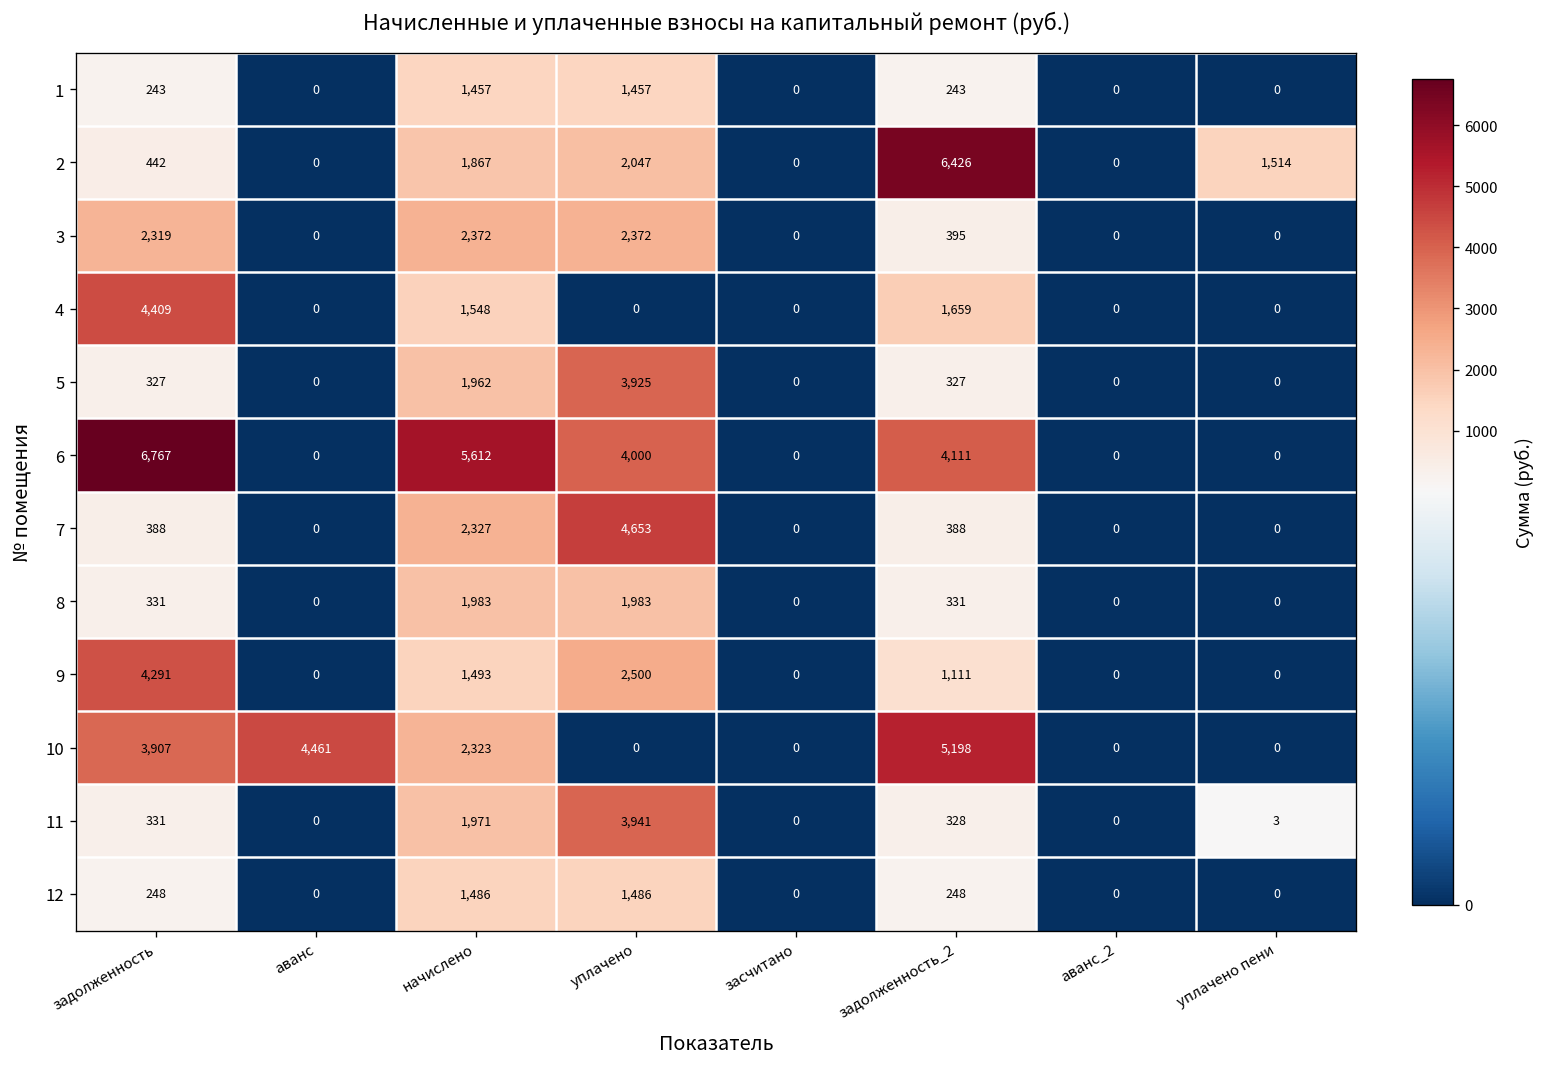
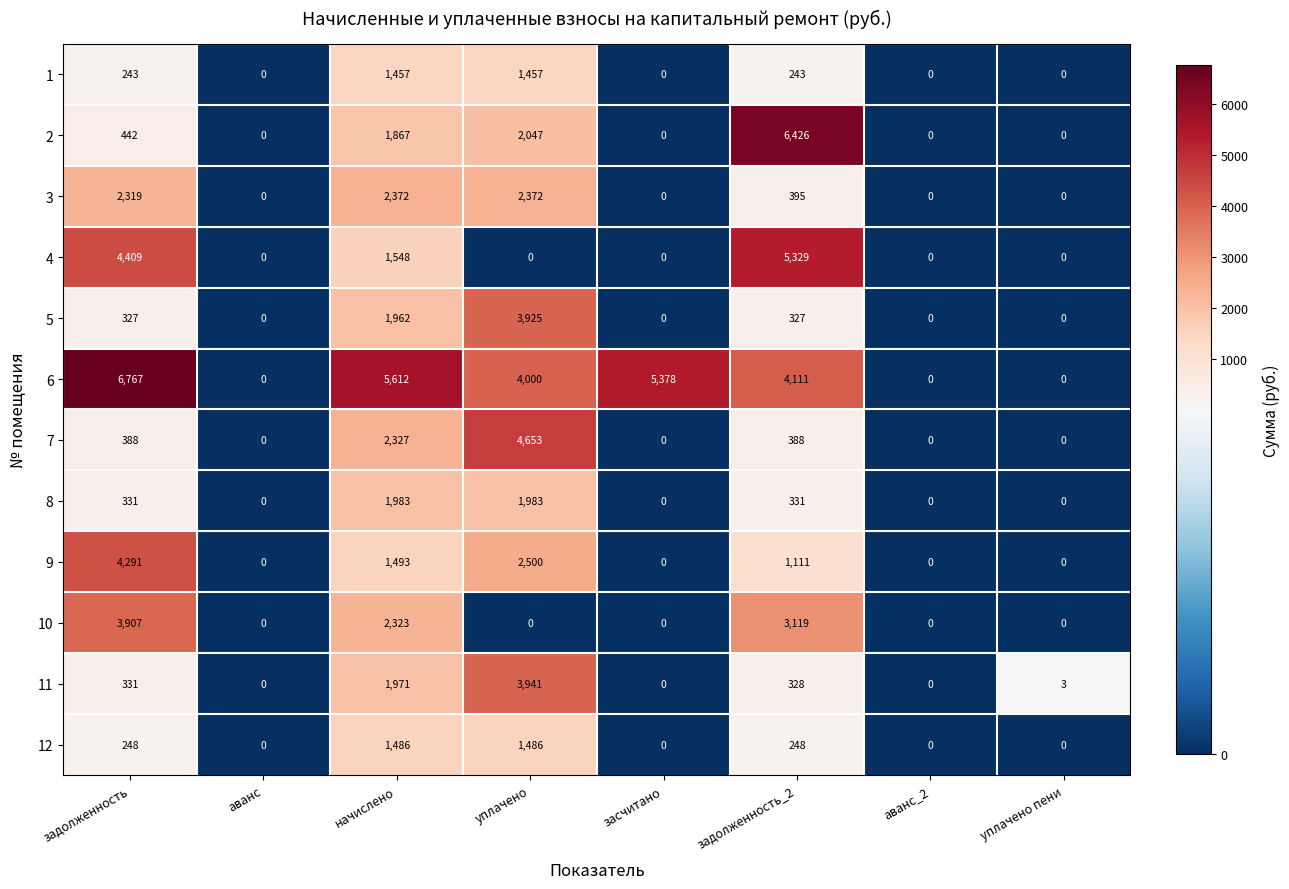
2, уплачено пени: 1,514 -> 0
4, задолженность_2: 1,659 -> 5,329
6, засчитано: 0 -> 5,378
10, аванс: 4,461 -> 0
10, задолженность_2: 5,198 -> 3,119
